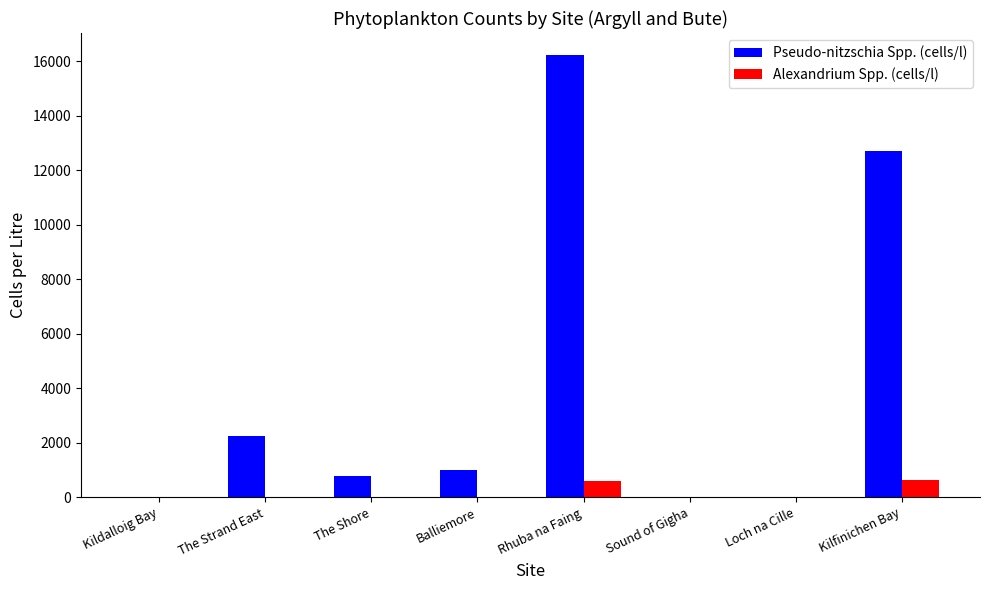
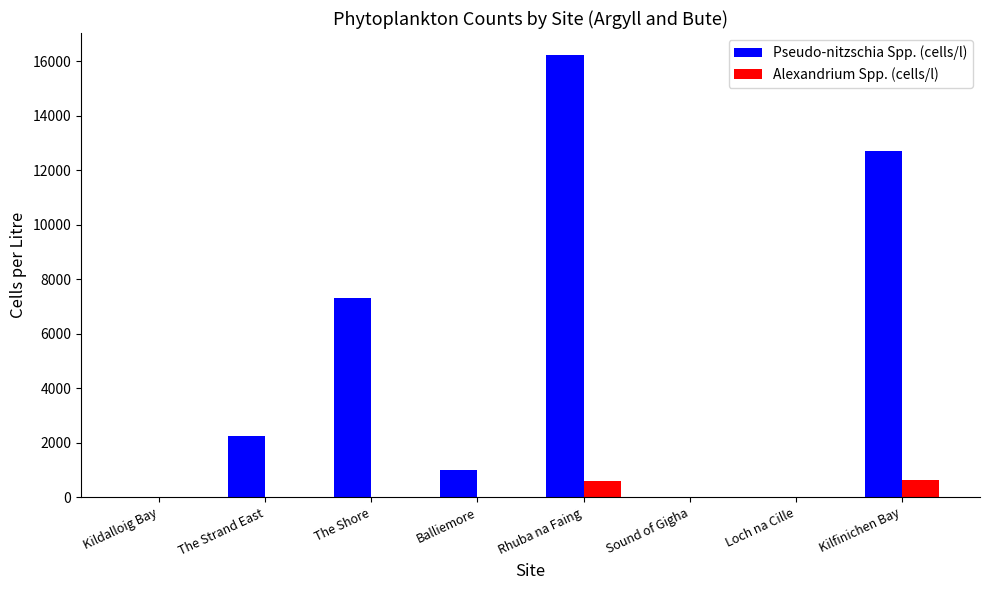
Pseudo-nitzschia Spp. (cells/l), The Shore: 800 -> 7300
